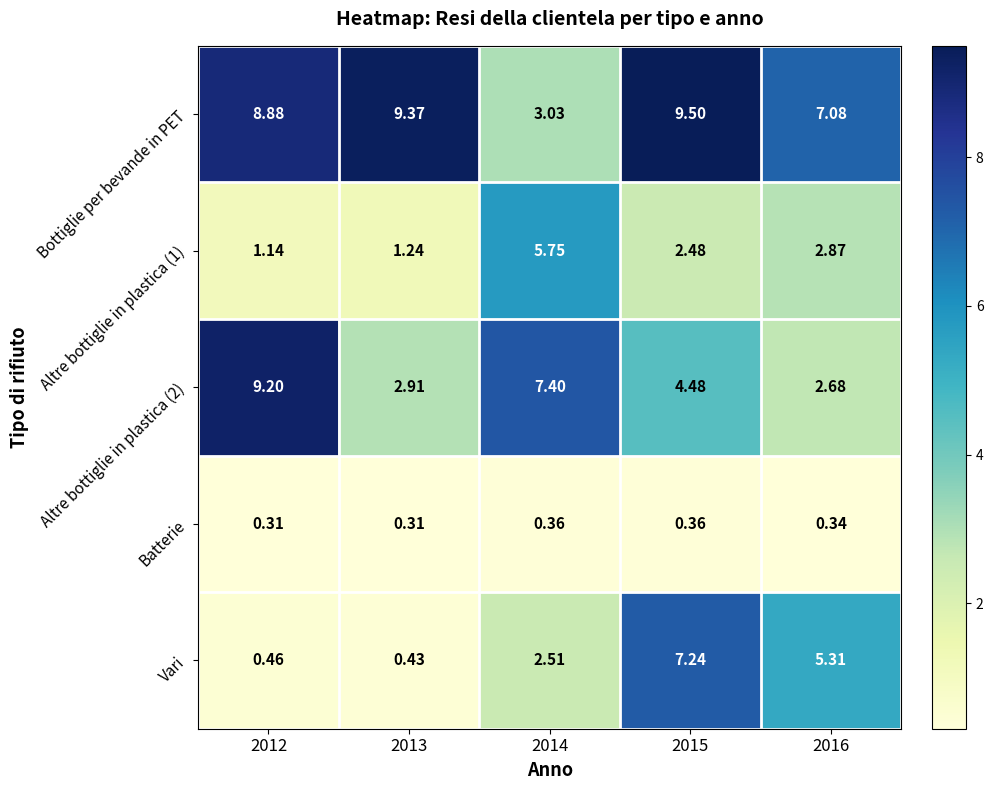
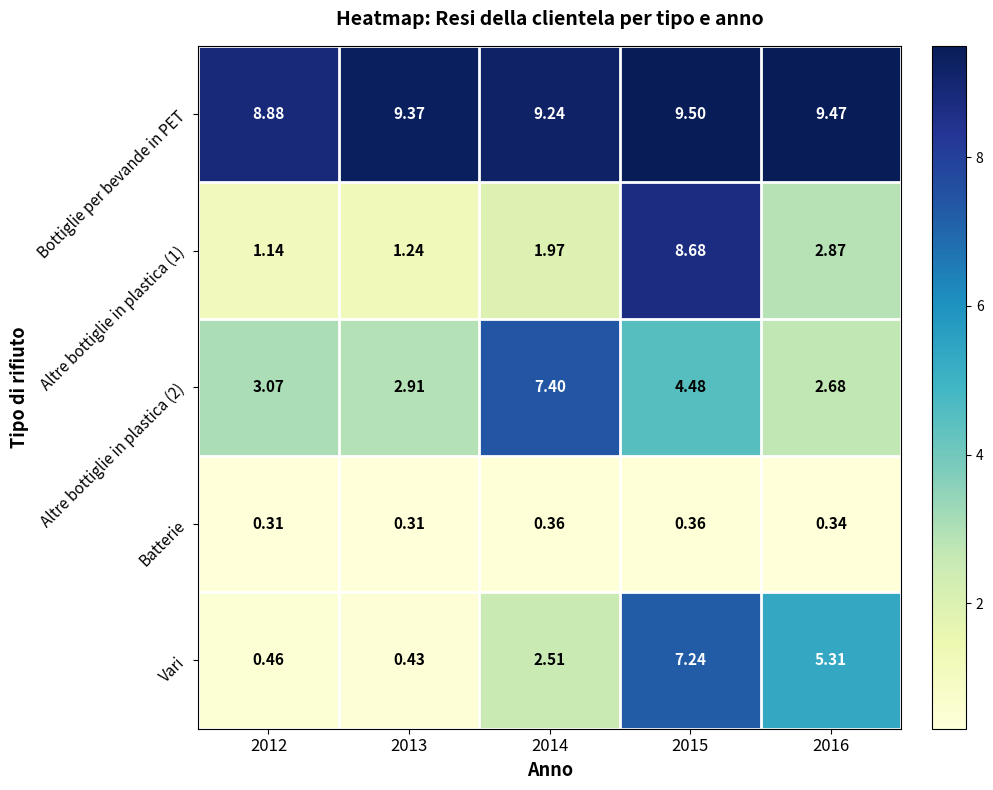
Bottiglie per bevande in PET, 2014: 3.03 -> 9.24
Bottiglie per bevande in PET, 2016: 7.08 -> 9.47
Altre bottiglie in plastica (1), 2014: 5.75 -> 1.97
Altre bottiglie in plastica (1), 2015: 2.48 -> 8.68
Altre bottiglie in plastica (2), 2012: 9.20 -> 3.07
